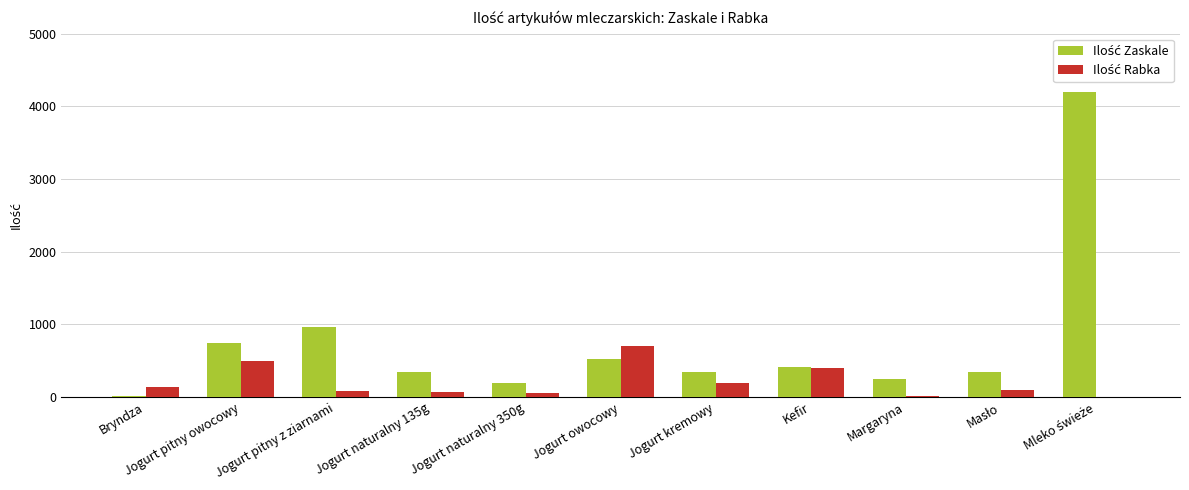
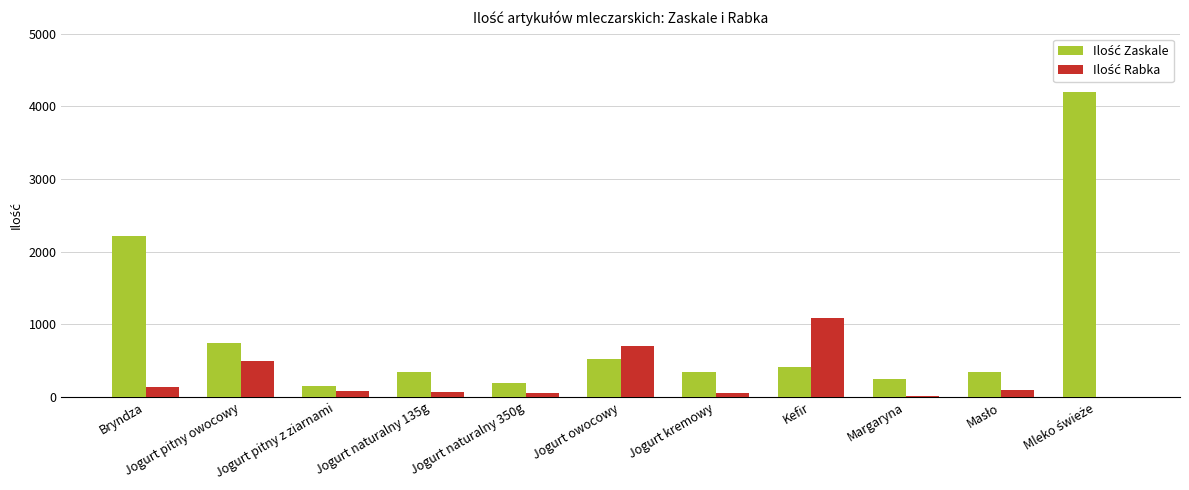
Ilość Zaskale, Bryndza: 0 -> 2200
Ilość Zaskale, Jogurt pitny z ziarnami: 1000 -> 200
Ilość Rabka, Jogurt kremowy: 200 -> 100
Ilość Rabka, Kefir: 400 -> 1100
